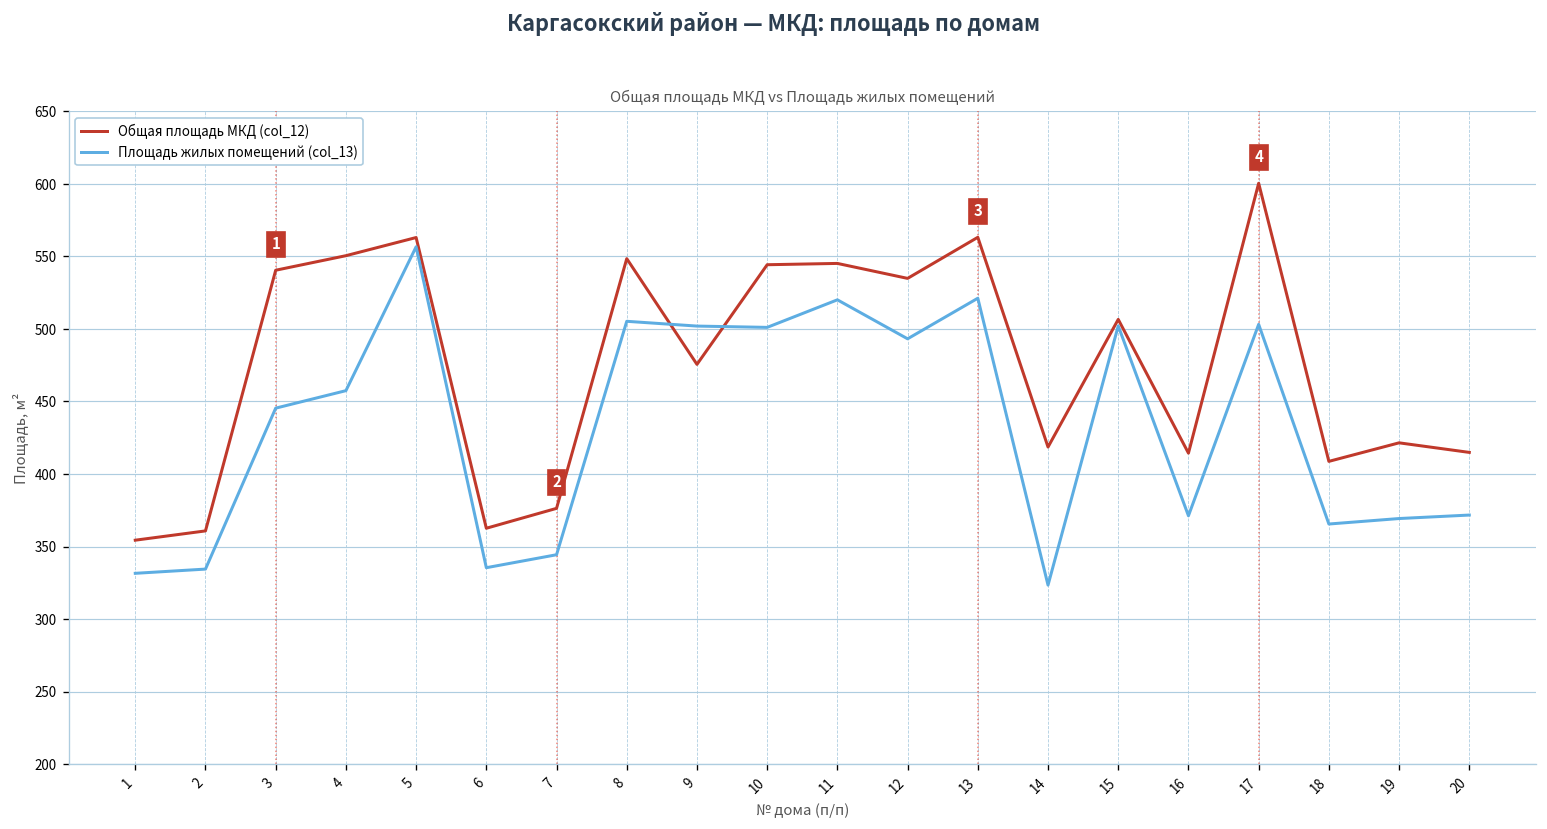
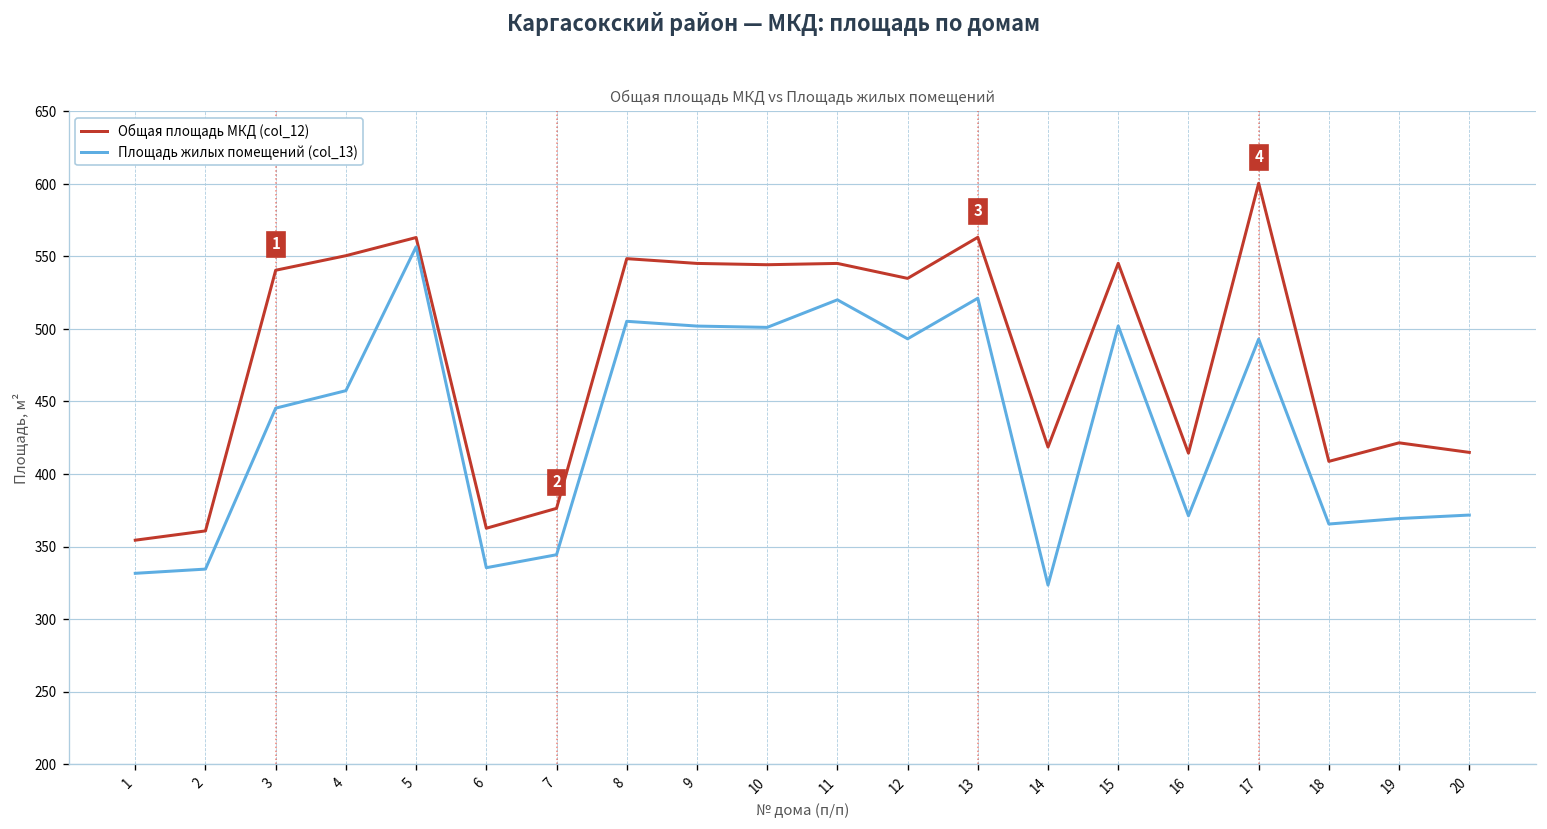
Общая площадь МКД (col_12), 9: 476 -> 545
Общая площадь МКД (col_12), 15: 507 -> 545
Площадь жилых помещений (col_13), 17: 503 -> 493
